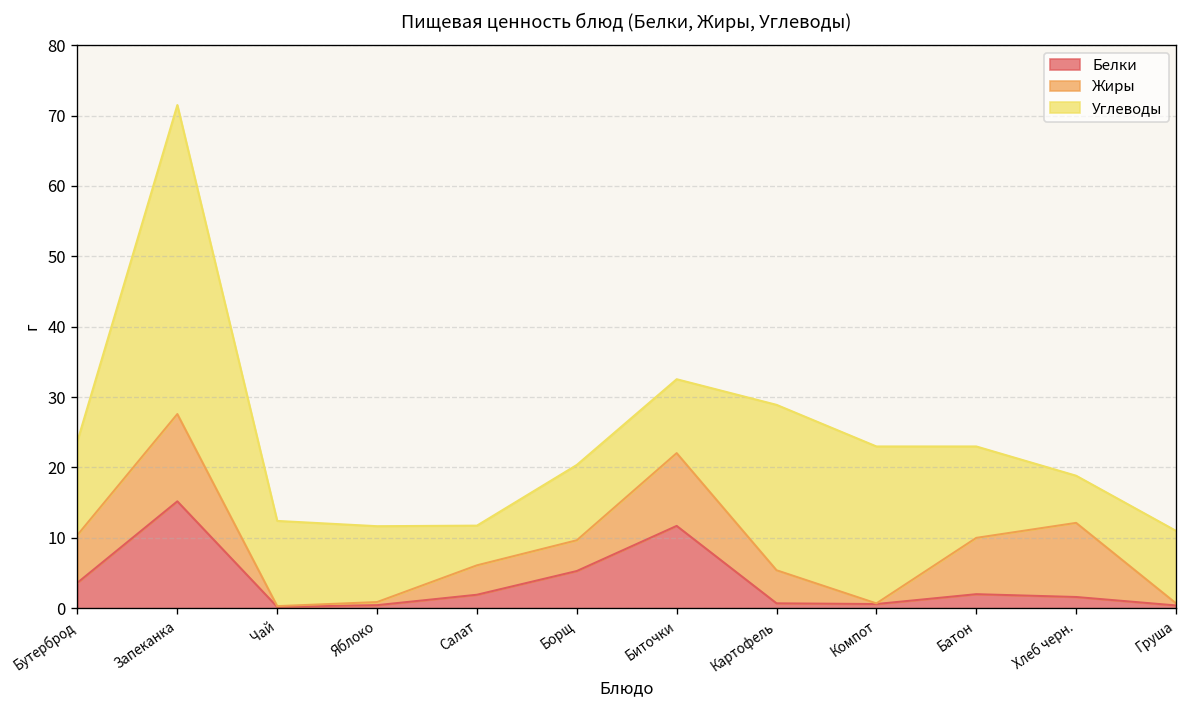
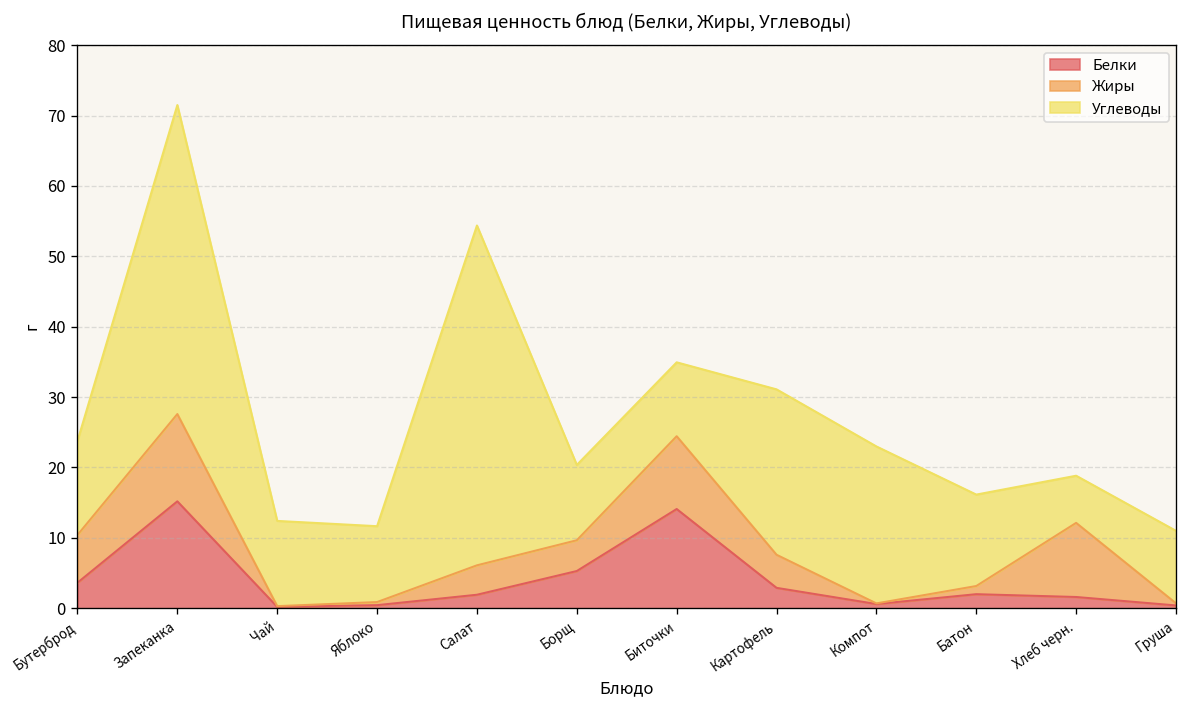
Углеводы, Салат: 6 -> 48
Белки, Биточки: 12 -> 14
Белки, Картофель: 1 -> 3
Жиры, Батон: 8 -> 1
